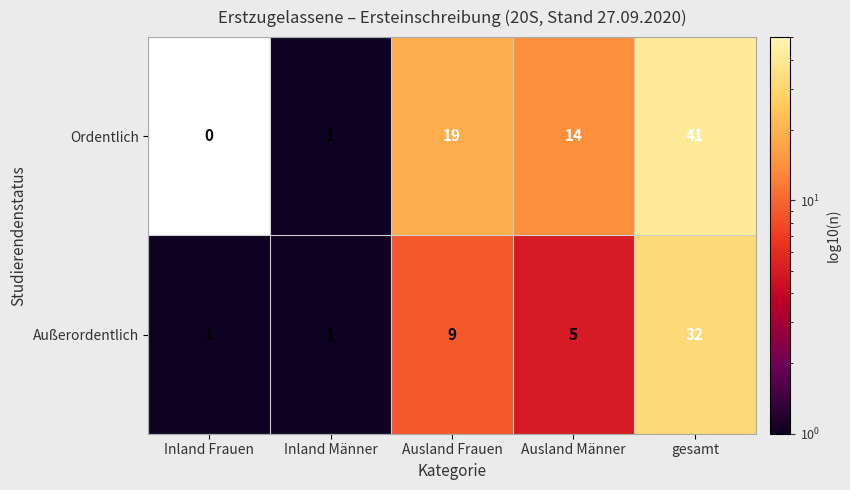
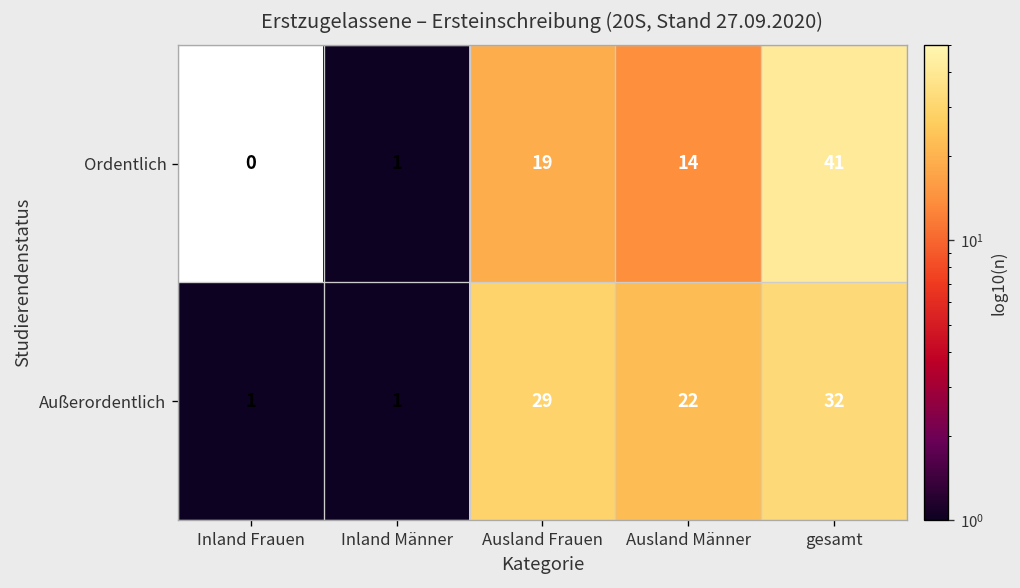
Außerordentlich, Ausland Frauen: 9 -> 29
Außerordentlich, Ausland Männer: 5 -> 22
